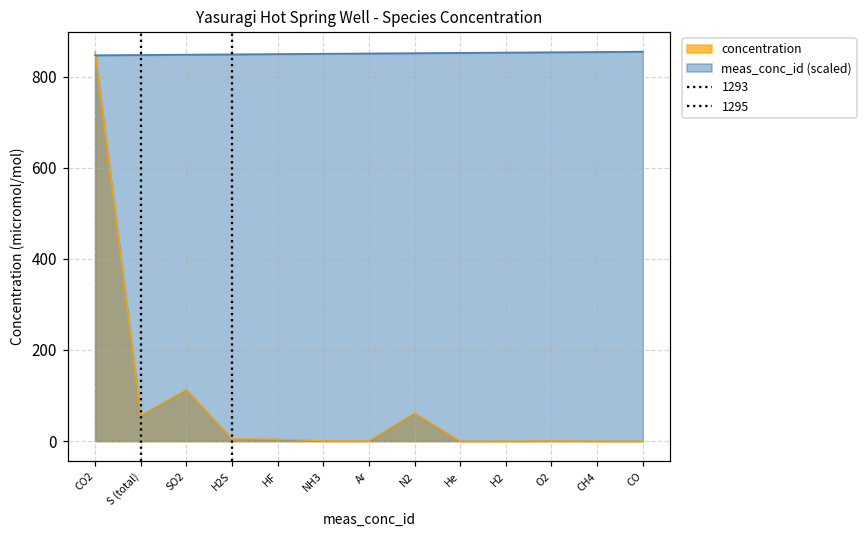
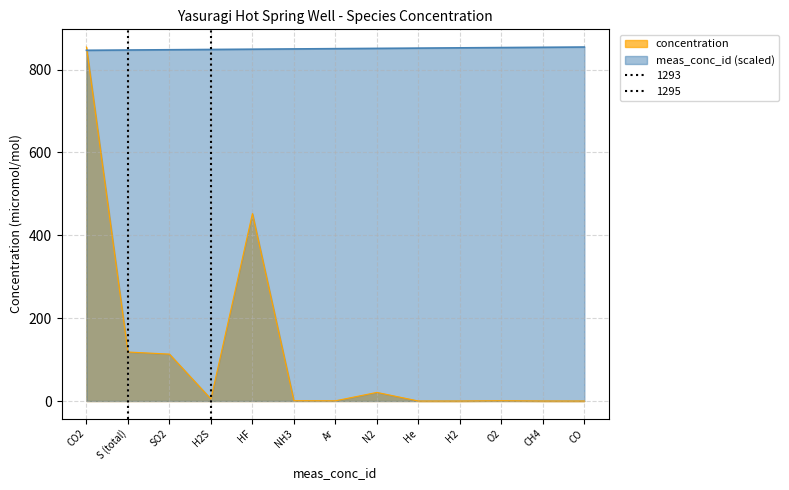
concentration, S (total): 60 -> 120
concentration, HF: 0 -> 450
concentration, N2: 60 -> 20
